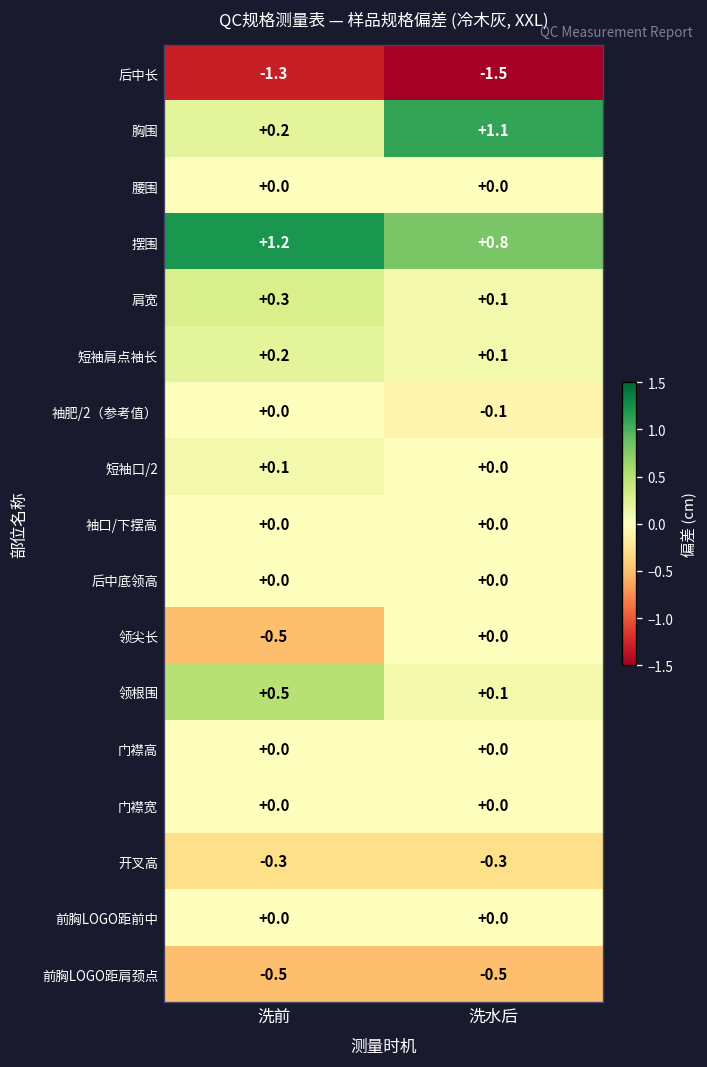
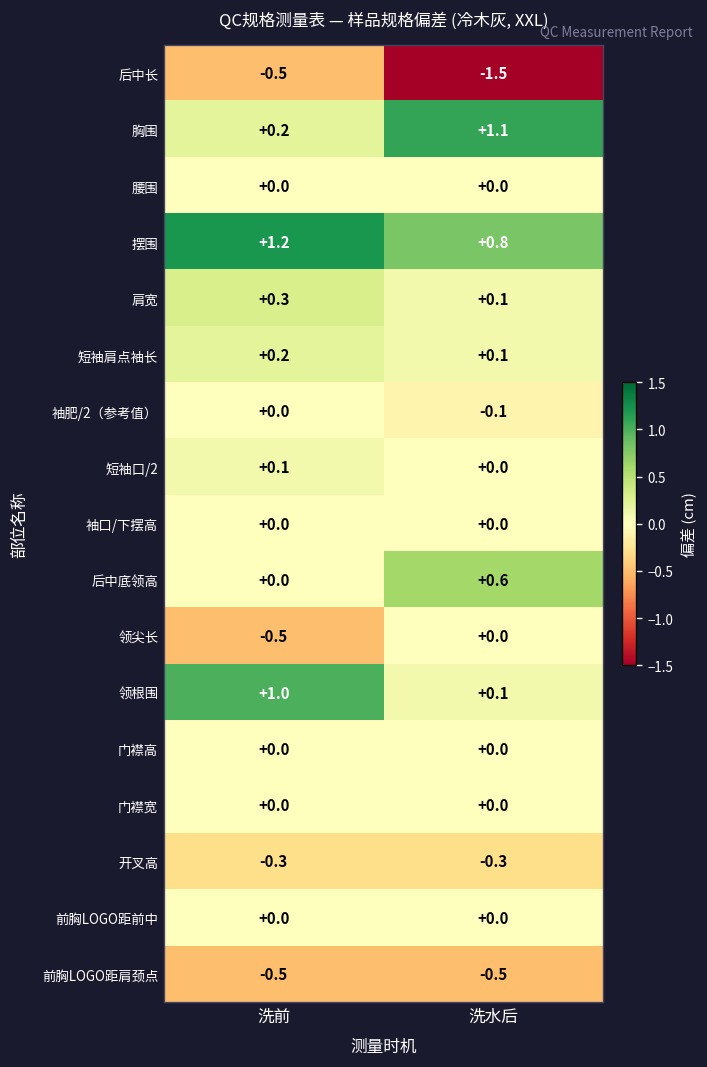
后中长, 洗前: -1.3 -> -0.5
后中底领高, 洗水后: +0.0 -> +0.6
领根围, 洗前: +0.5 -> +1.0
